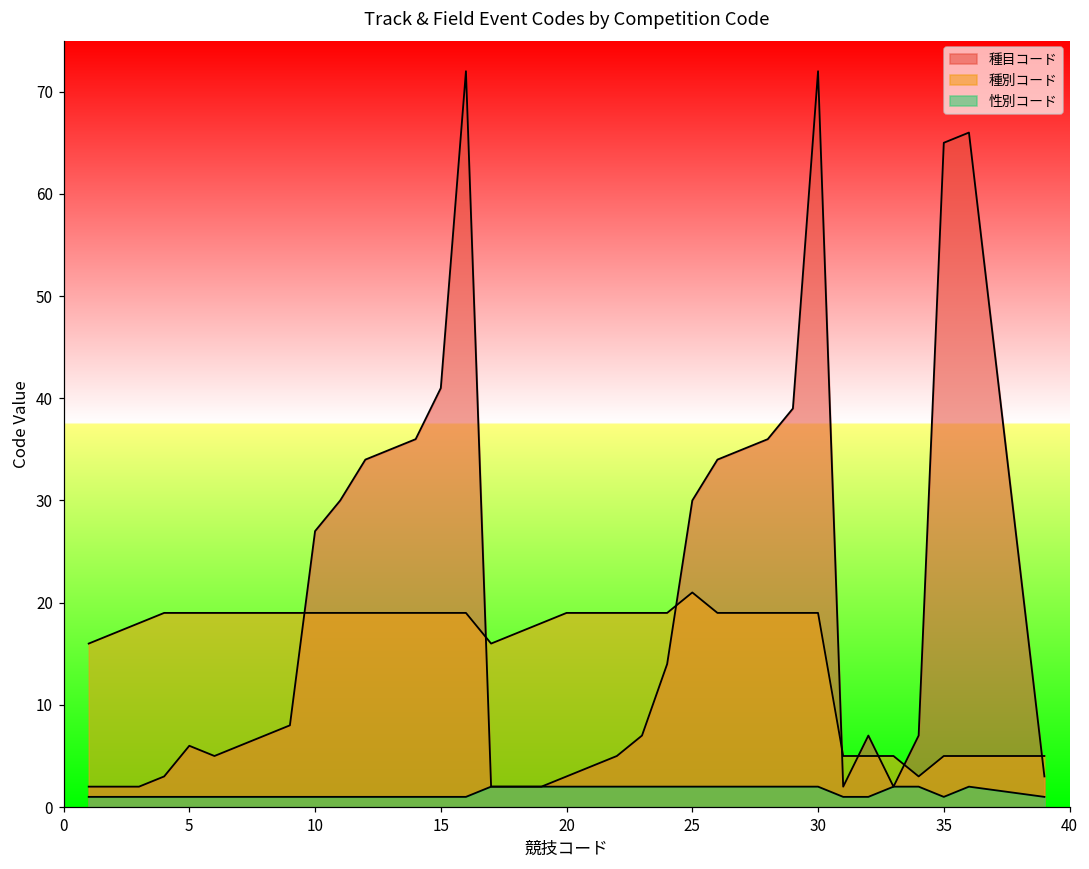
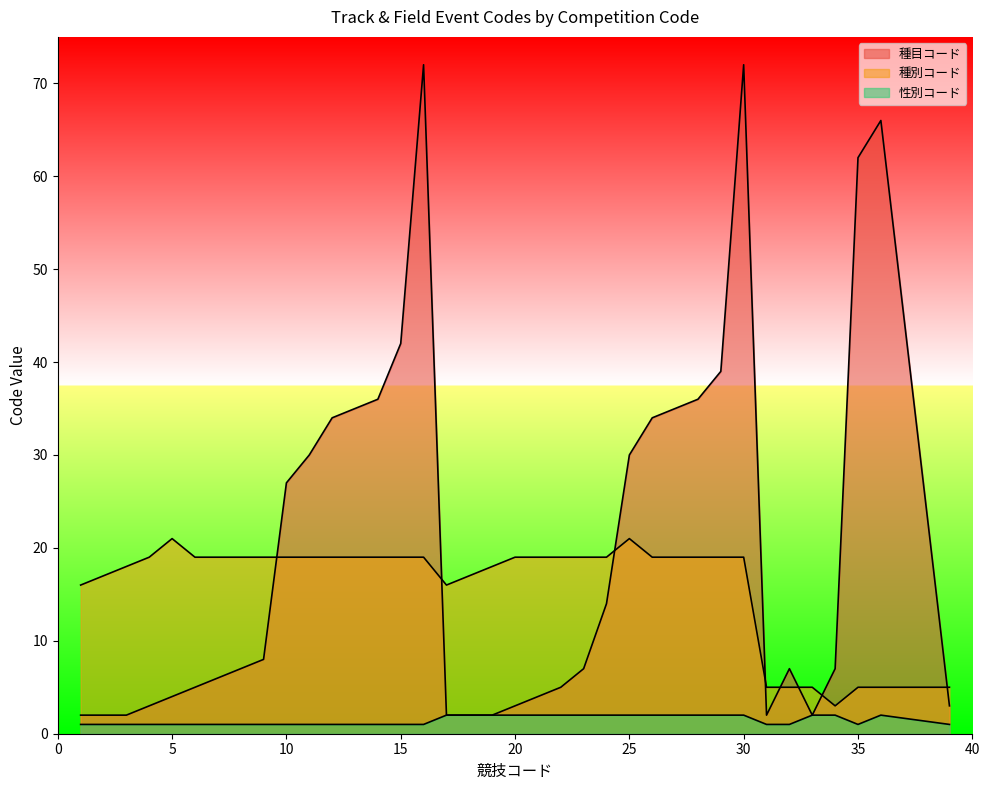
種目コード, 5: 6 -> 4
種別コード, 5: 19 -> 21
種目コード, 15: 41 -> 42
種目コード, 35: 65 -> 62
